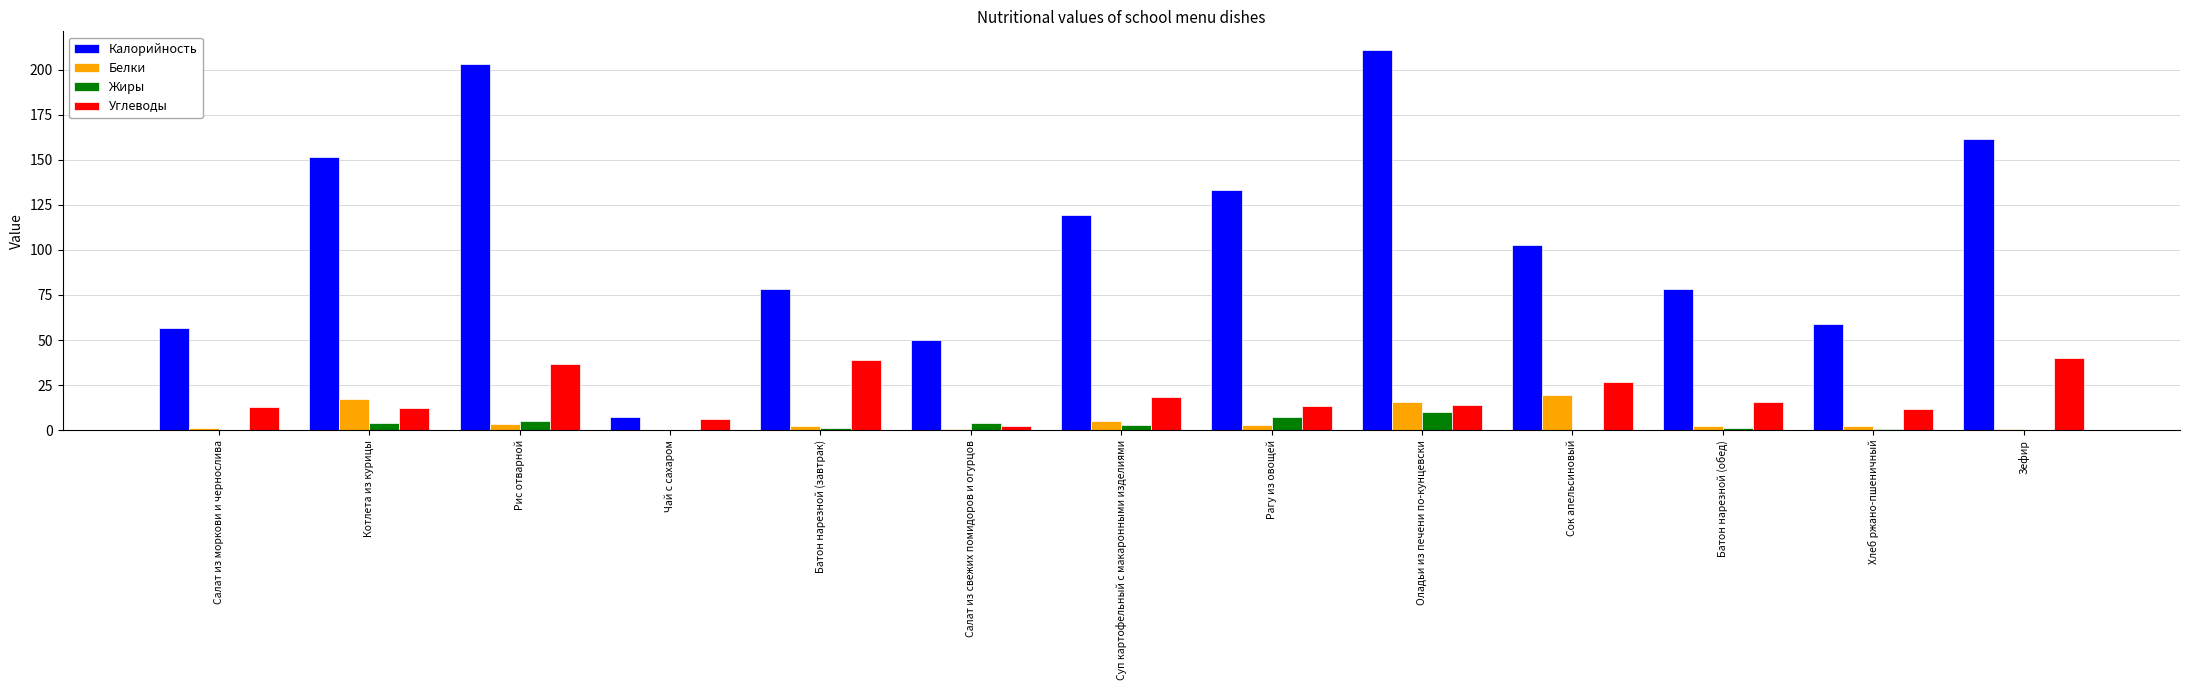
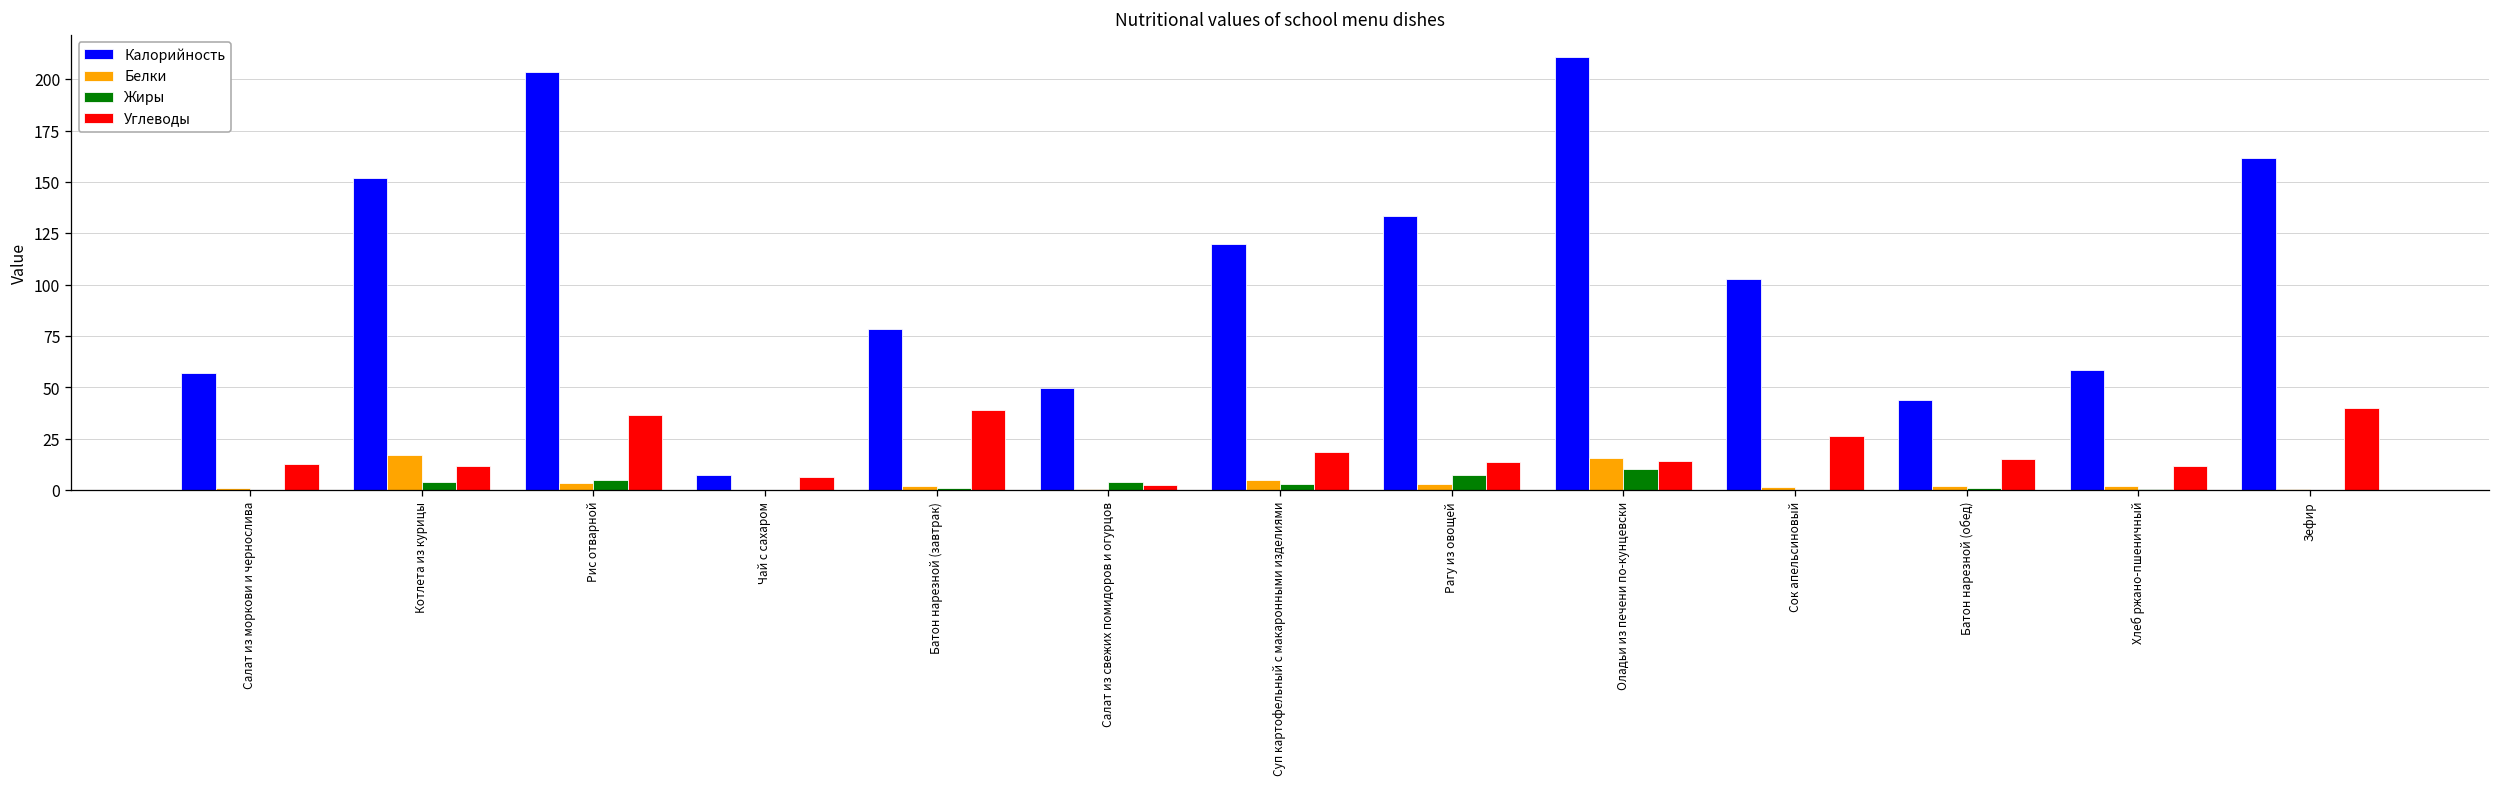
Белки, Сок апельсиновый: 20 -> 1
Калорийность, Батон нарезной (обед): 79 -> 44
